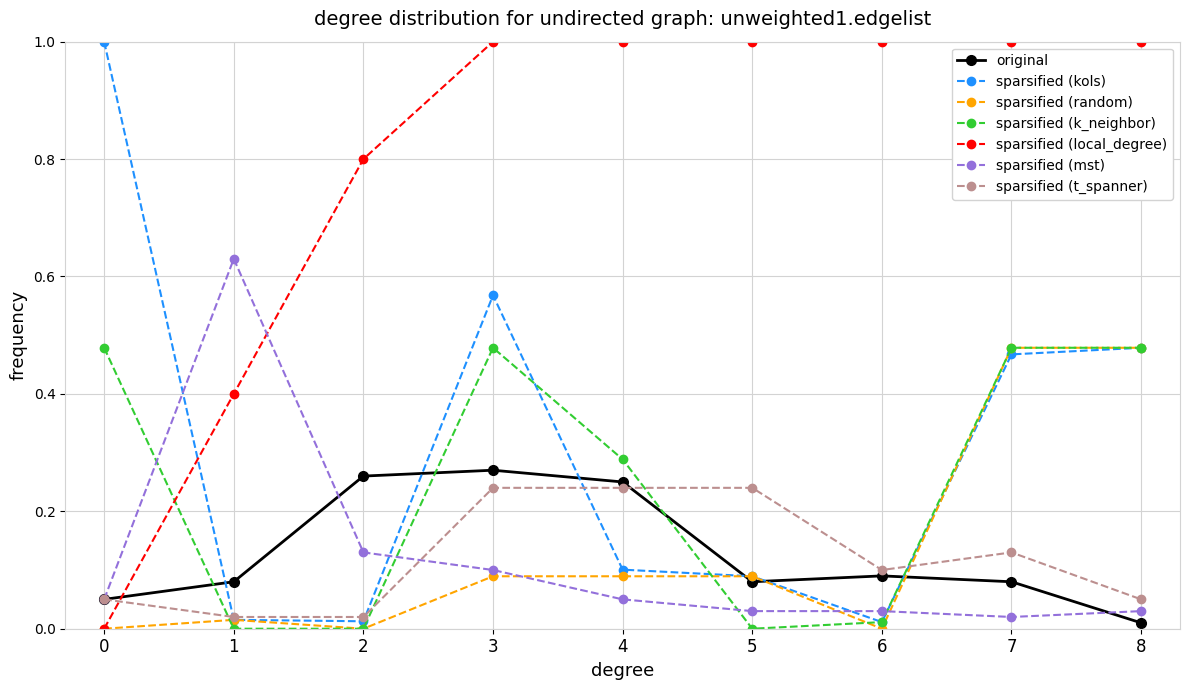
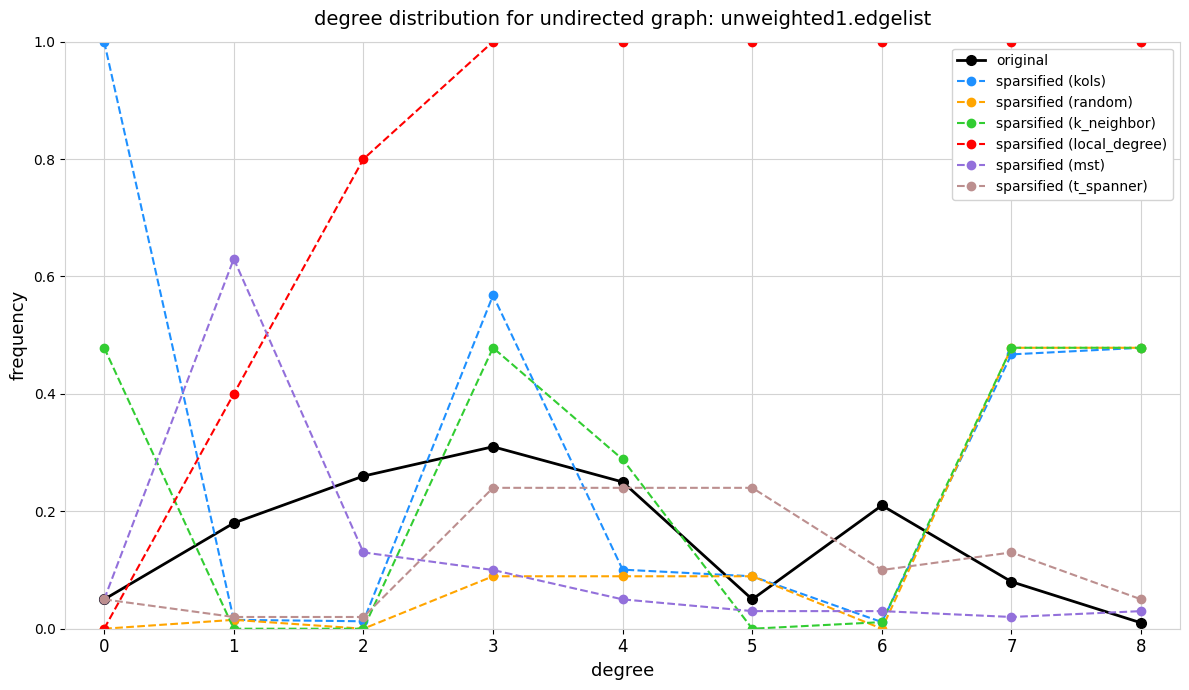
original, 1: 0.08 -> 0.18
original, 3: 0.27 -> 0.31
original, 5: 0.08 -> 0.05
original, 6: 0.09 -> 0.21
